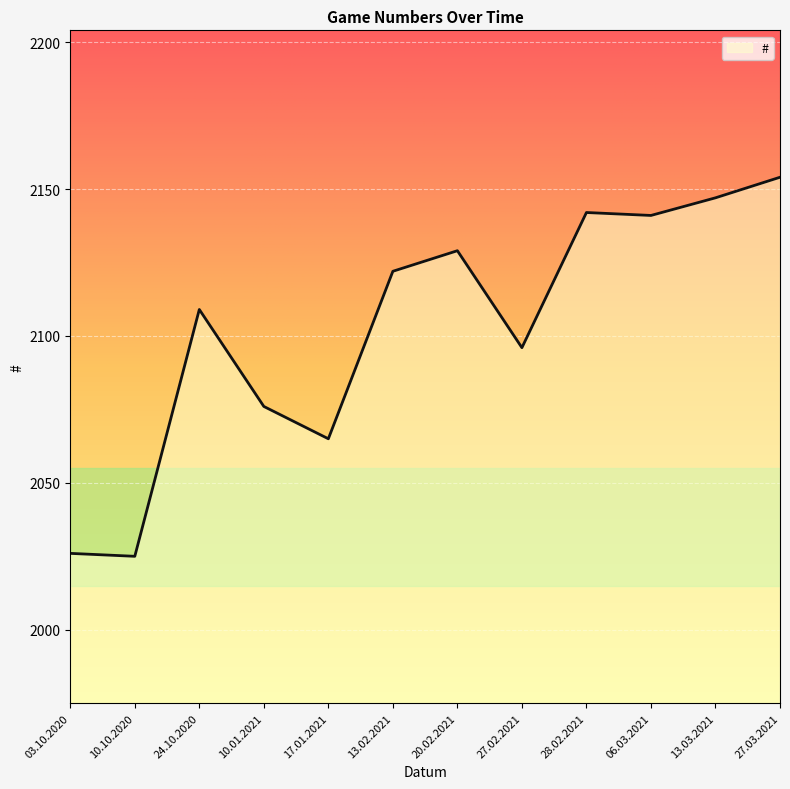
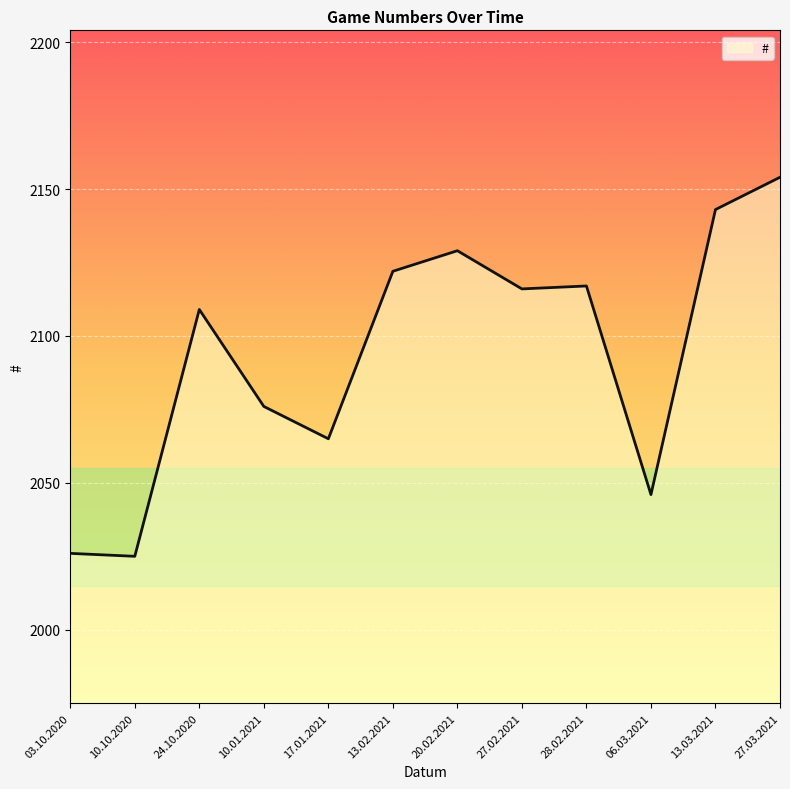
27.02.2021: 2096 -> 2116
28.02.2021: 2142 -> 2117
06.03.2021: 2141 -> 2046
13.03.2021: 2147 -> 2143
